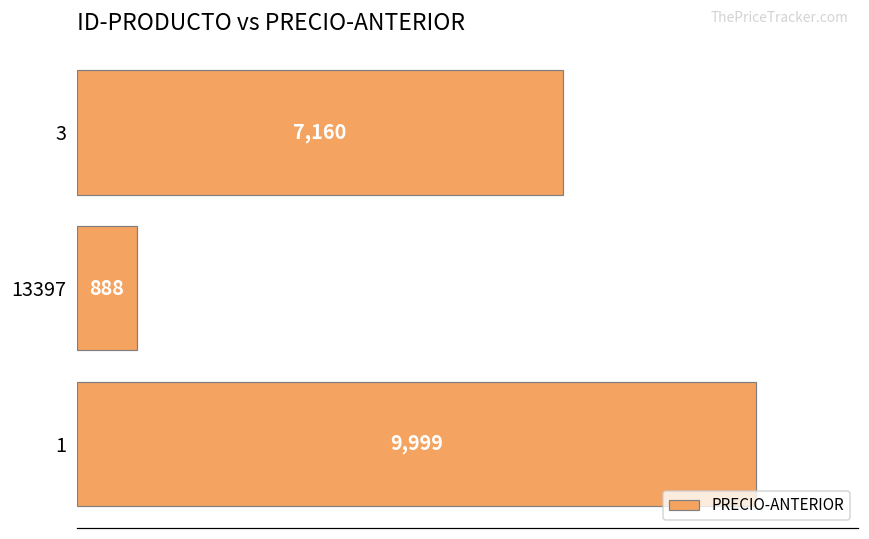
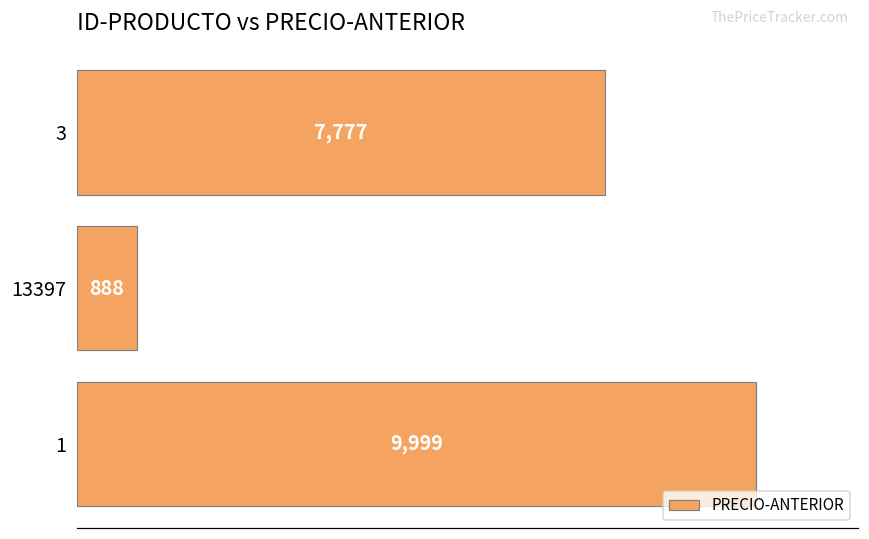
3: 7,160 -> 7,777
